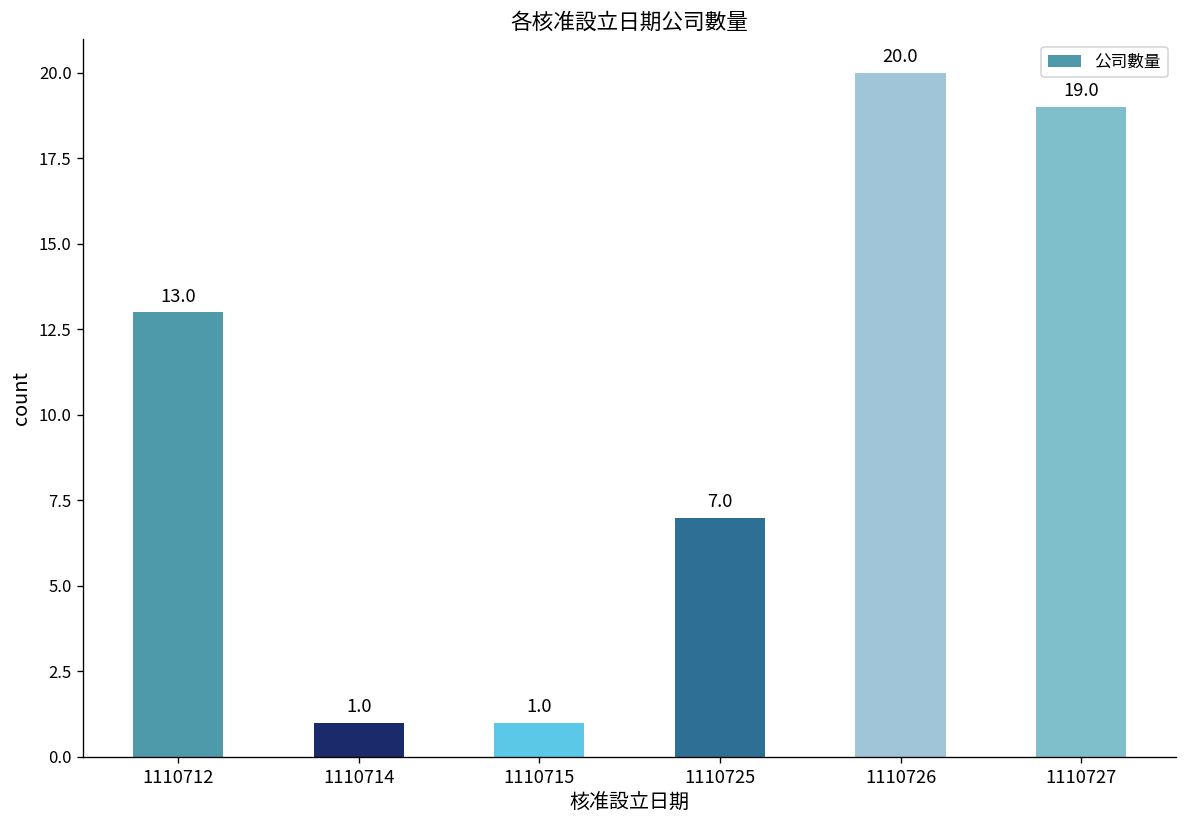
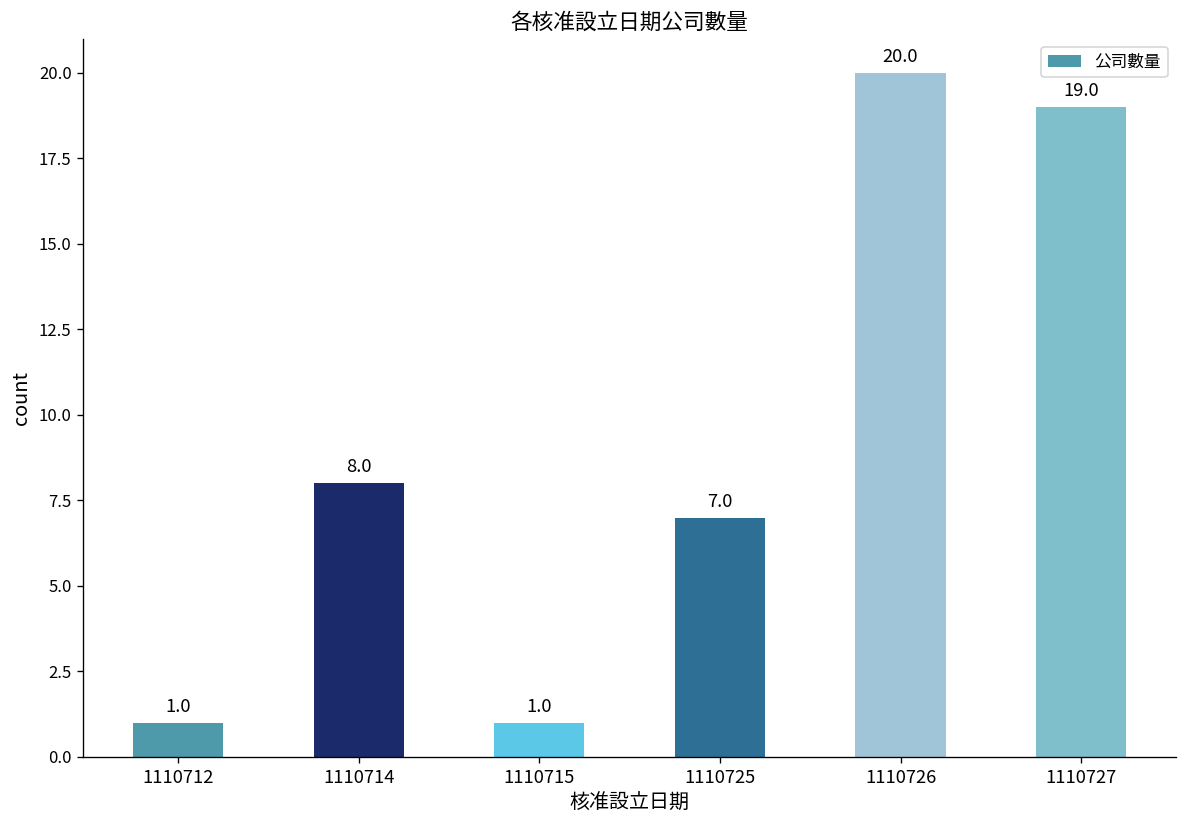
1110712: 13.0 -> 1.0
1110714: 1.0 -> 8.0
